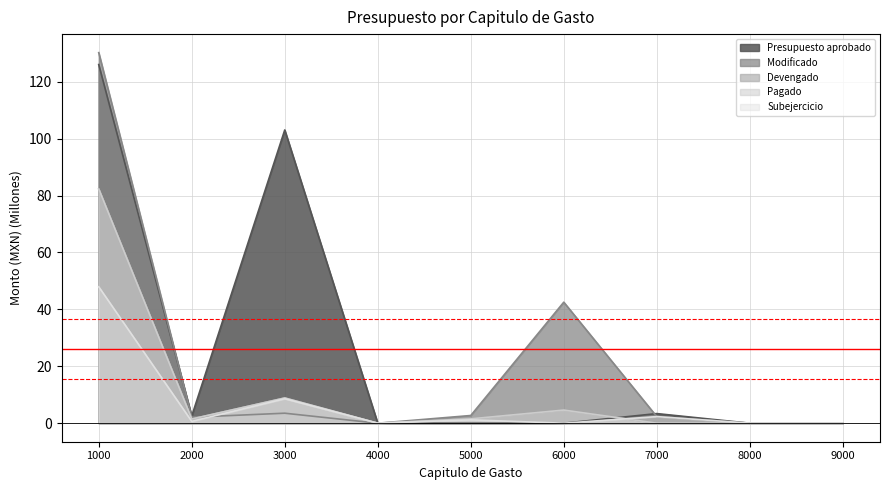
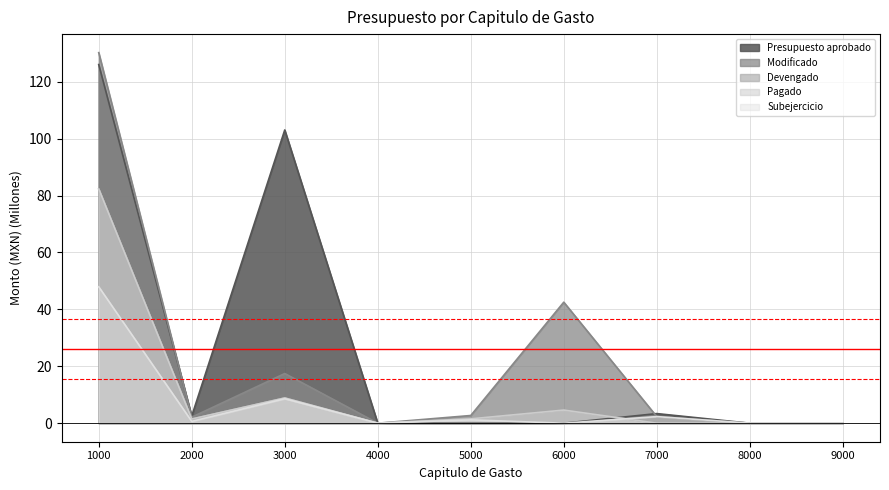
Modificado, 3000: 4 -> 17
